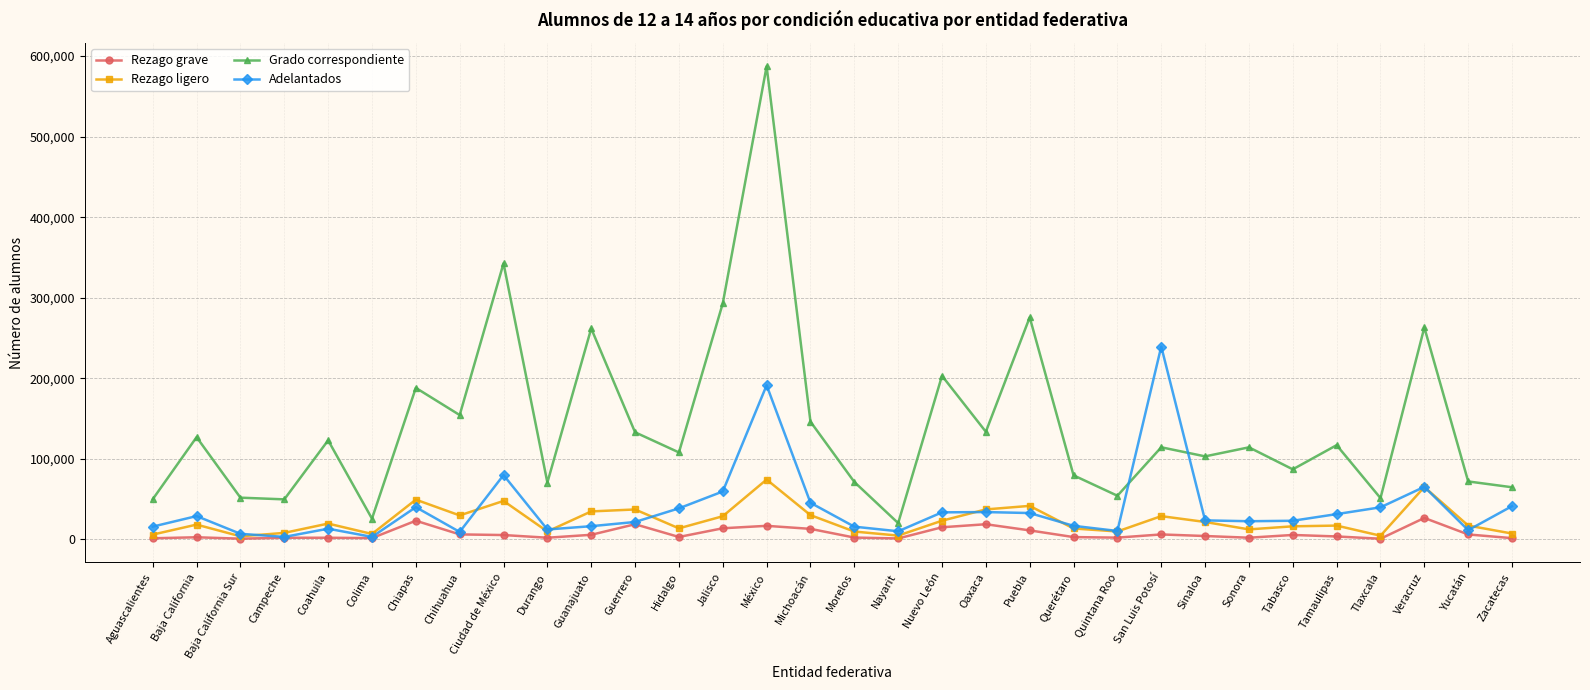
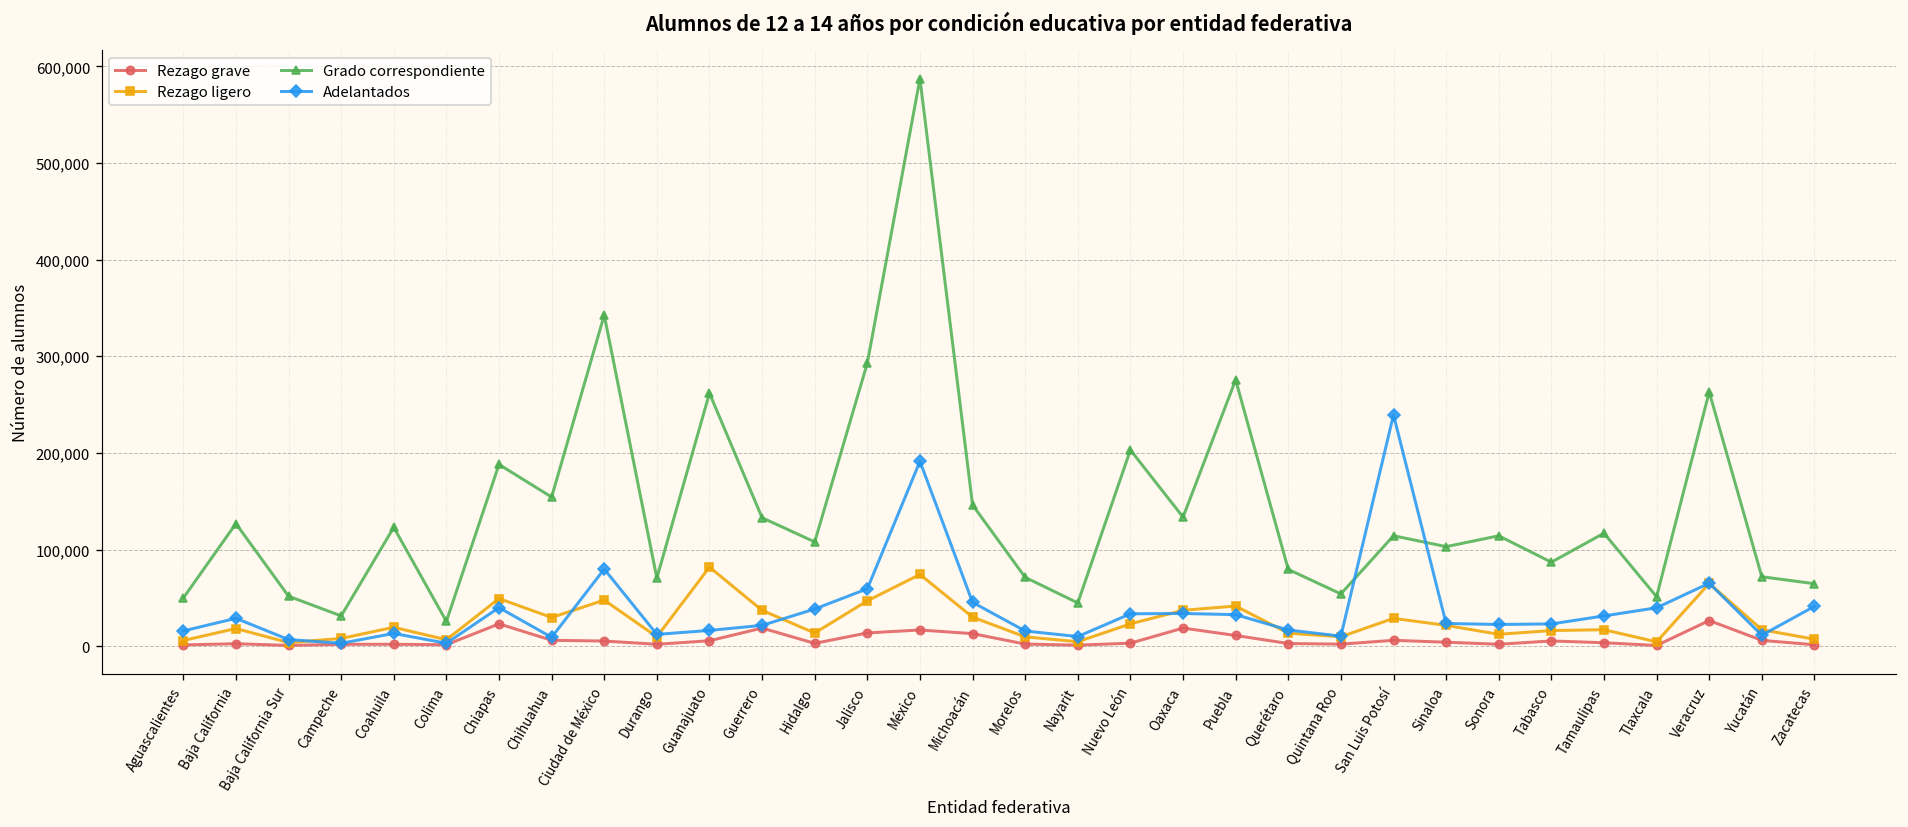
Grado correspondiente, Campeche: 50,000 -> 30,000
Rezago ligero, Guanajuato: 30,000 -> 80,000
Rezago ligero, Jalisco: 30,000 -> 50,000
Grado correspondiente, Nayarit: 20,000 -> 40,000
Rezago grave, Nuevo León: 20,000 -> 0
